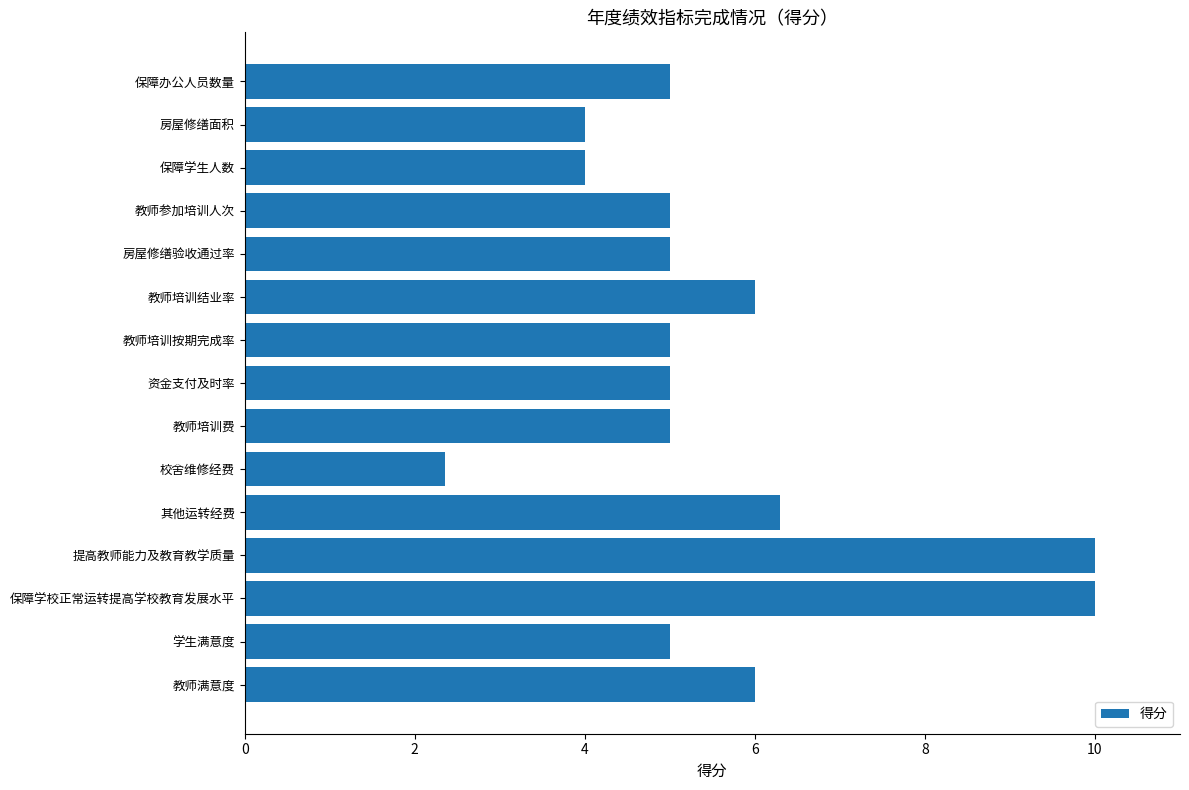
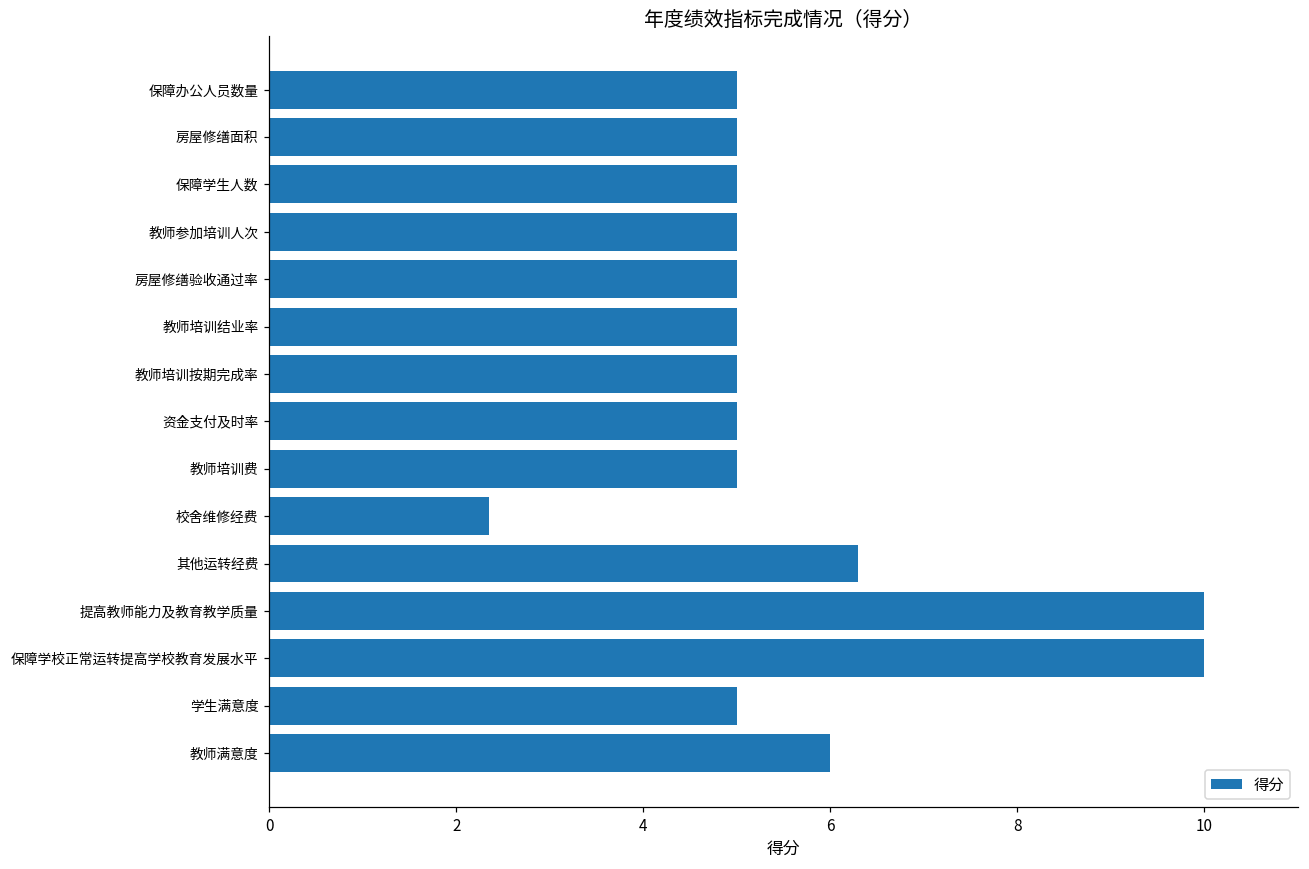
房屋修缮面积: 4 -> 5
保障学生人数: 4 -> 5
教师培训结业率: 6 -> 5
